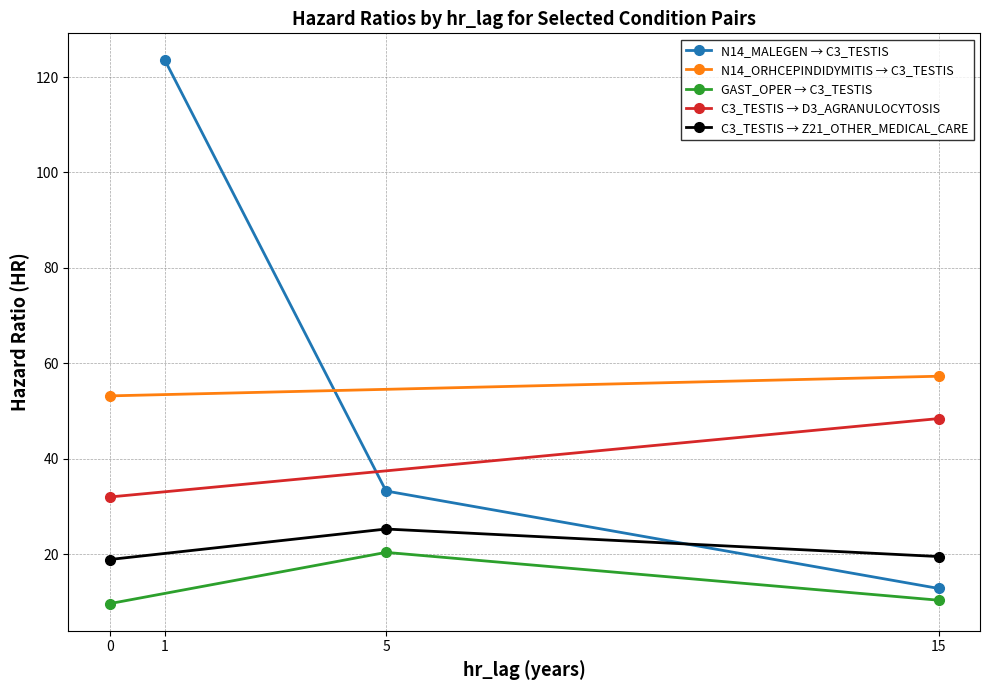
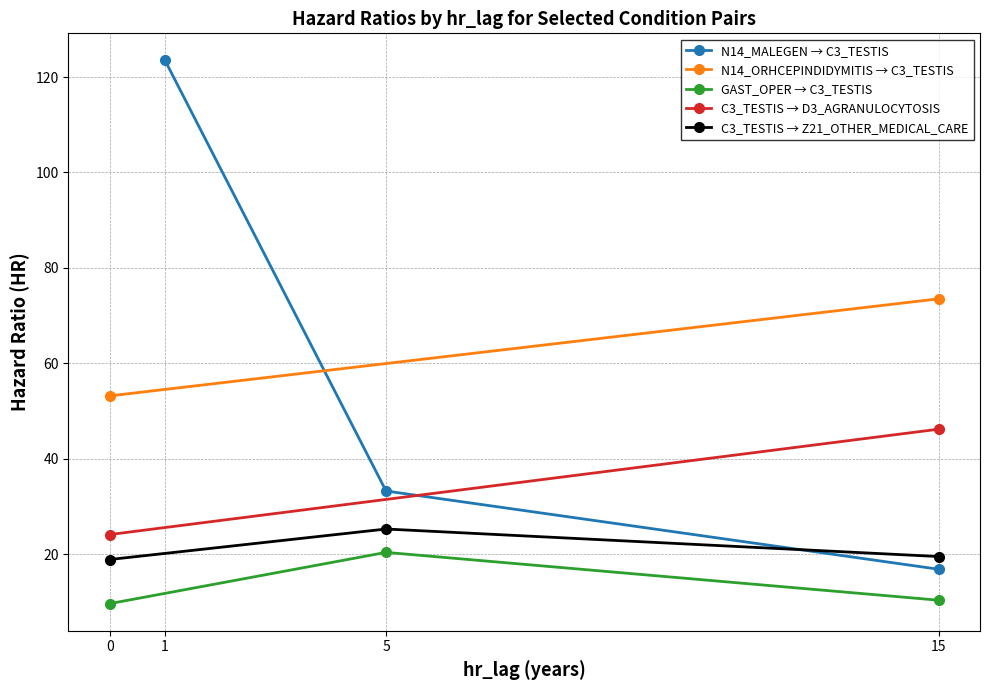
C3_TESTIS → D3_AGRANULOCYTOSIS, 0: 32 -> 24
N14_MALEGEN → C3_TESTIS, 15: 13 -> 17
N14_ORHCEPINDIDYMITIS → C3_TESTIS, 15: 57 -> 74
C3_TESTIS → D3_AGRANULOCYTOSIS, 15: 48 -> 46
